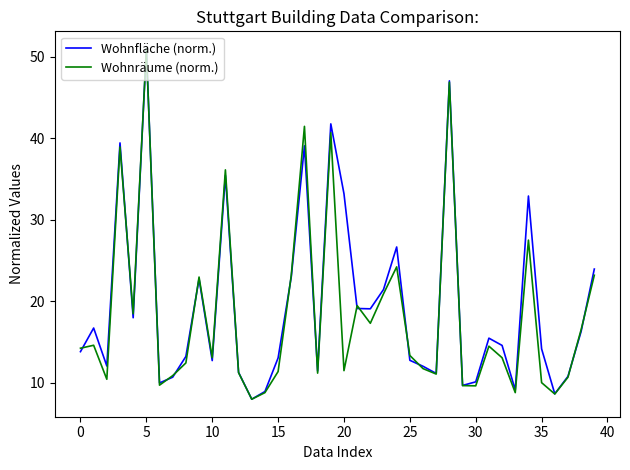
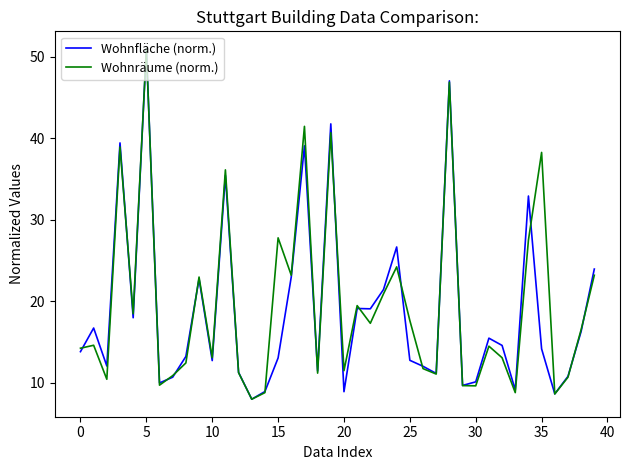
Wohnräume (norm.), 15: 11 -> 28
Wohnfläche (norm.), 20: 33 -> 9
Wohnräume (norm.), 25: 13 -> 18
Wohnräume (norm.), 35: 10 -> 38
